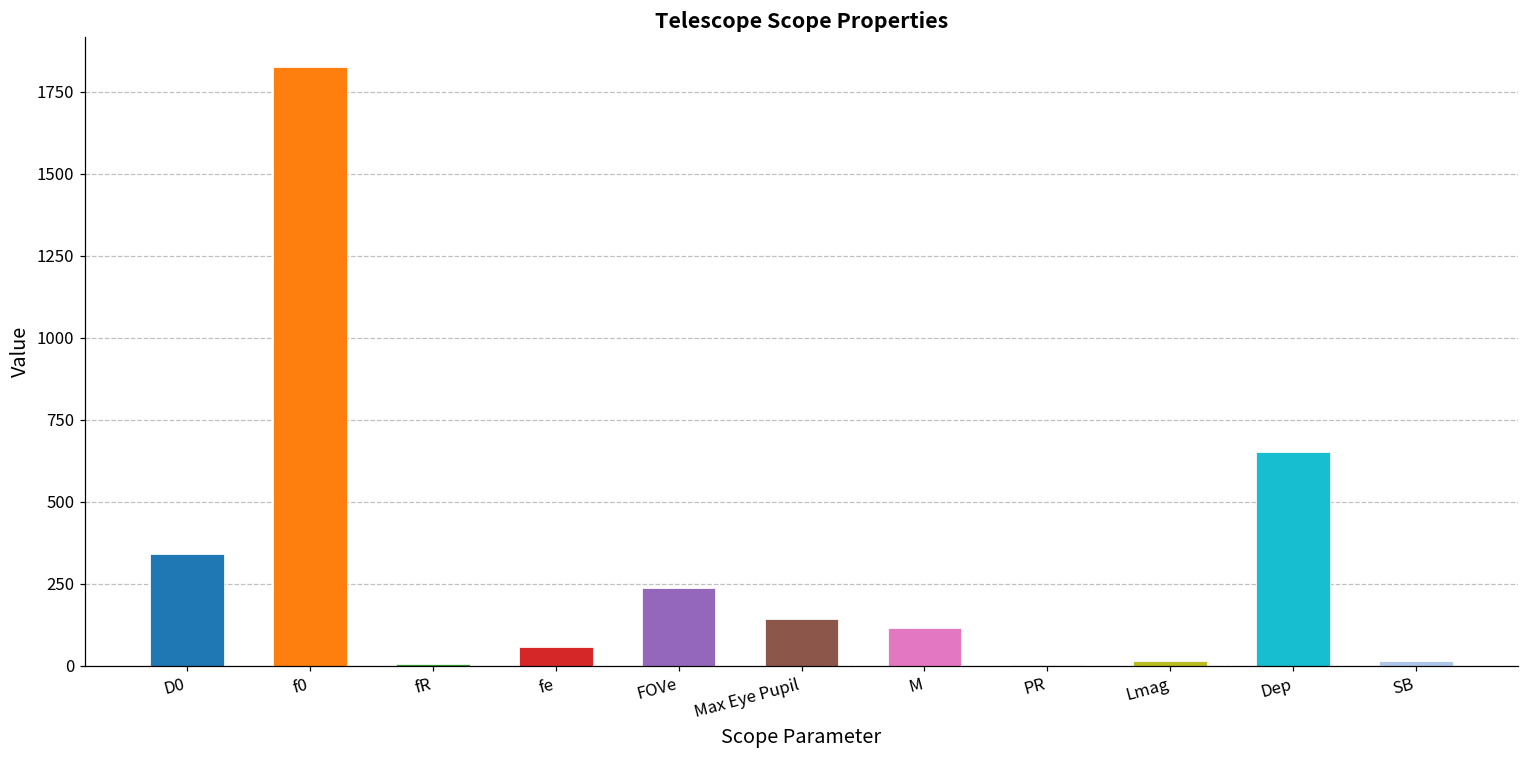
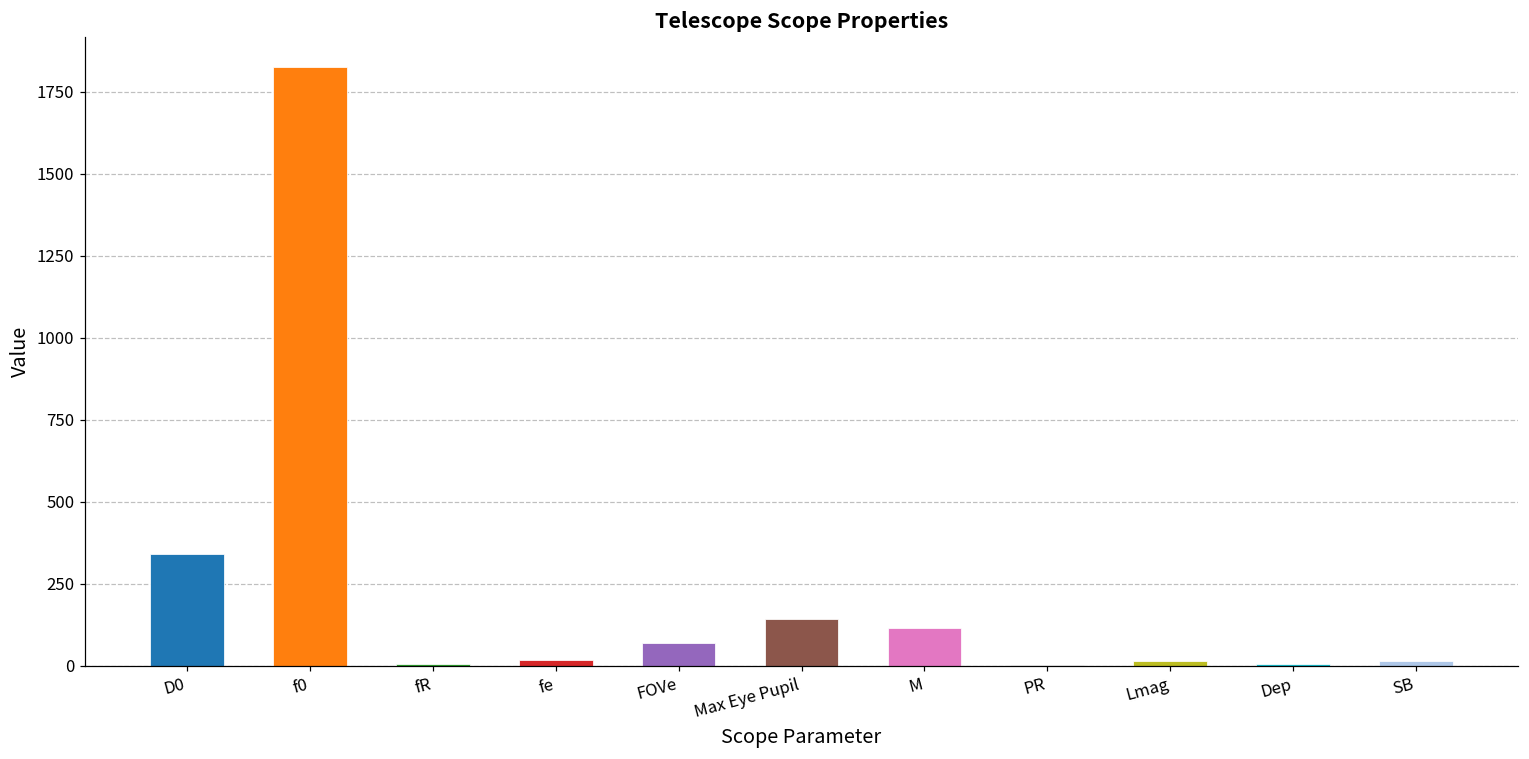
fe: 60 -> 20
FOVe: 240 -> 70
Dep: 650 -> 0
